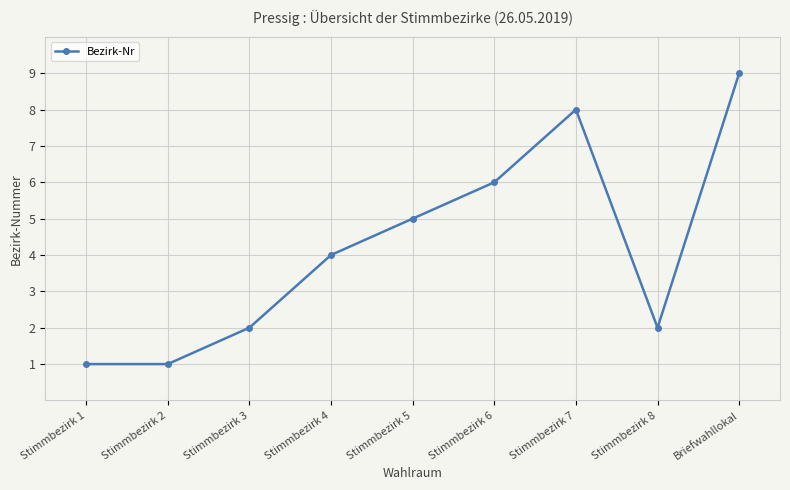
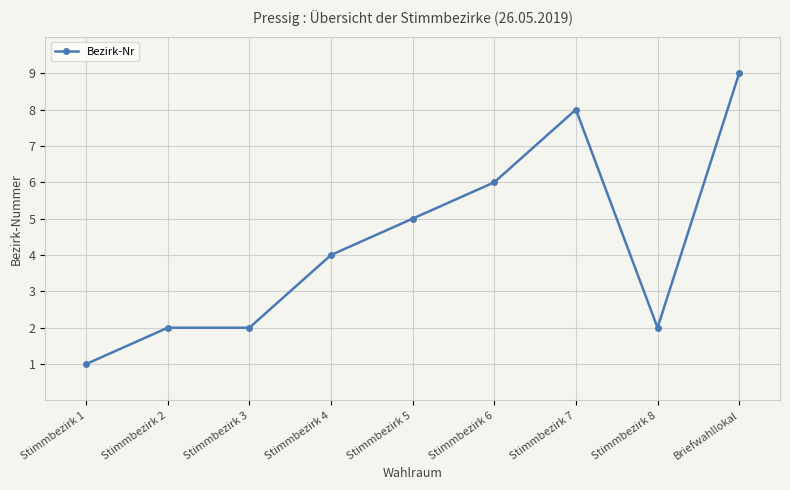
Stimmbezirk 2: 1 -> 2
